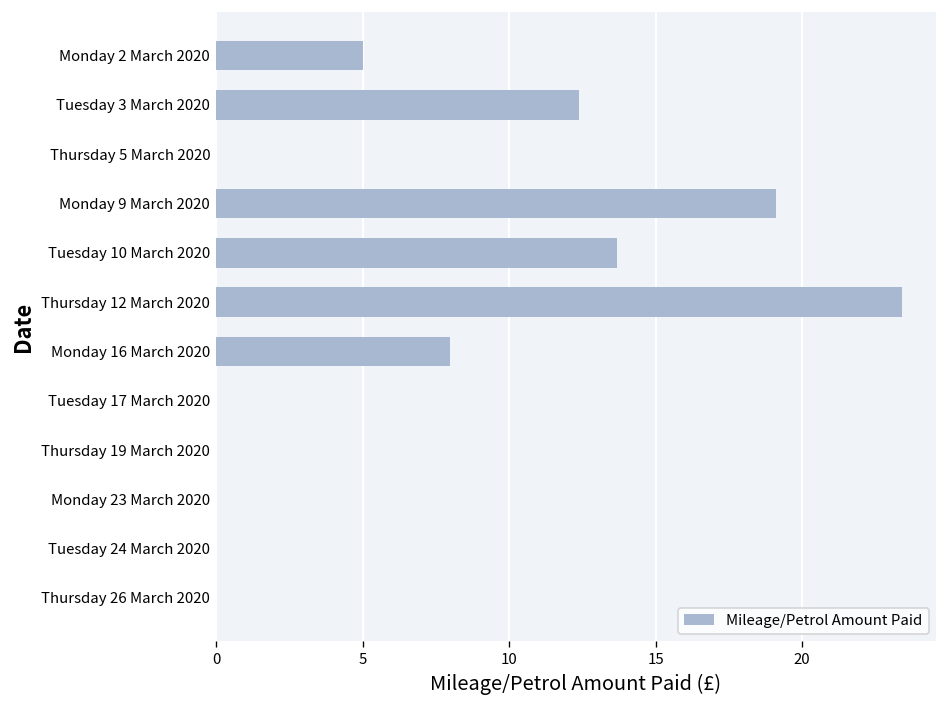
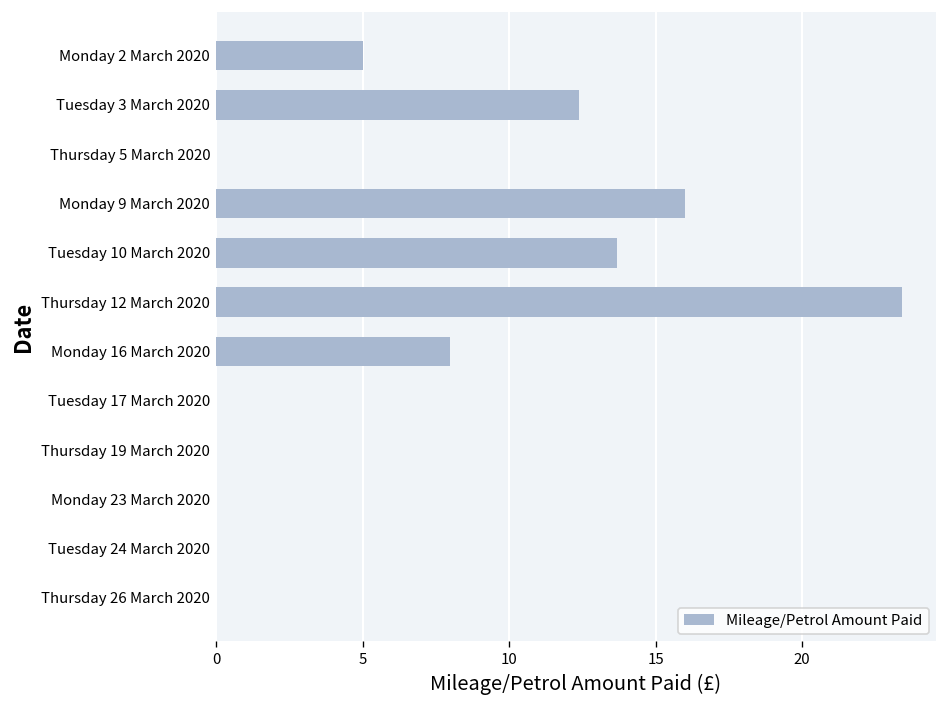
Monday 9 March 2020: 19.1 -> 16.0
